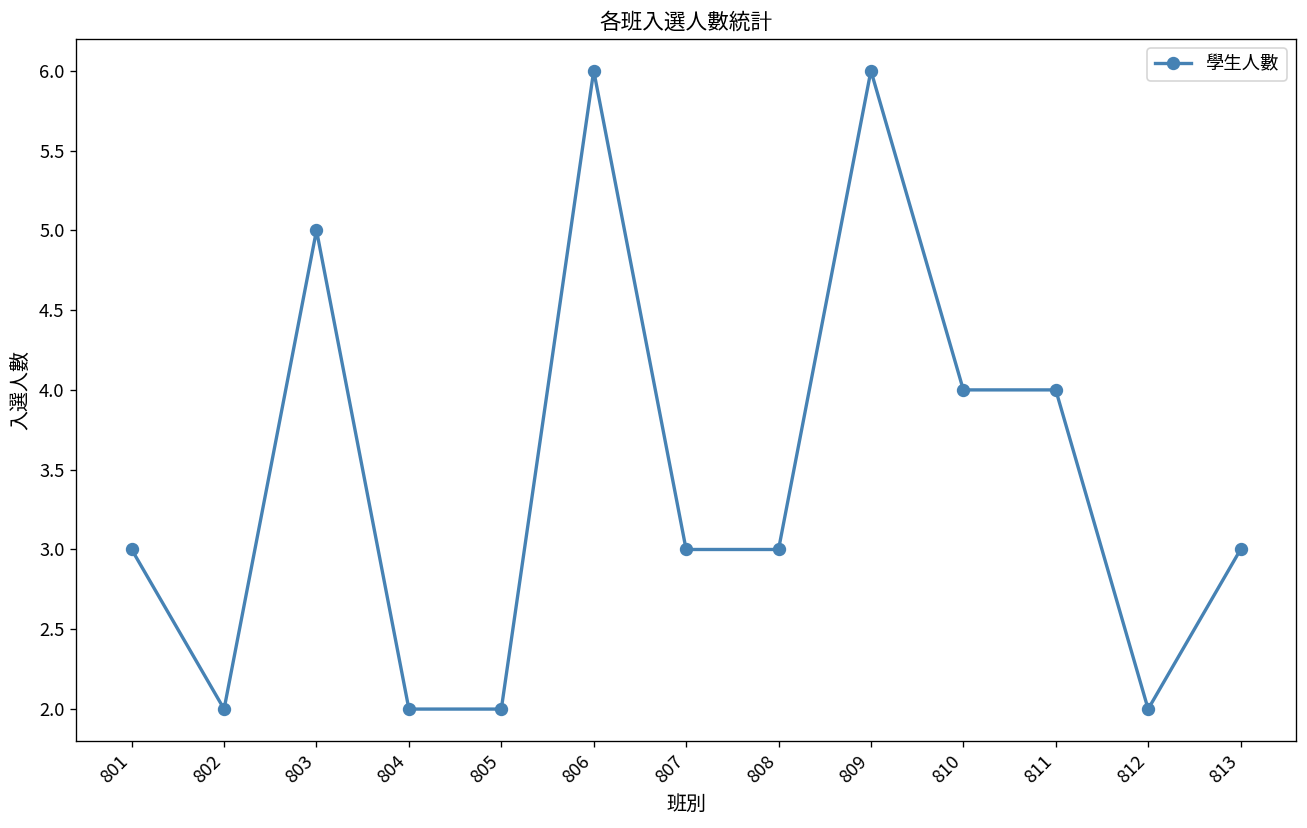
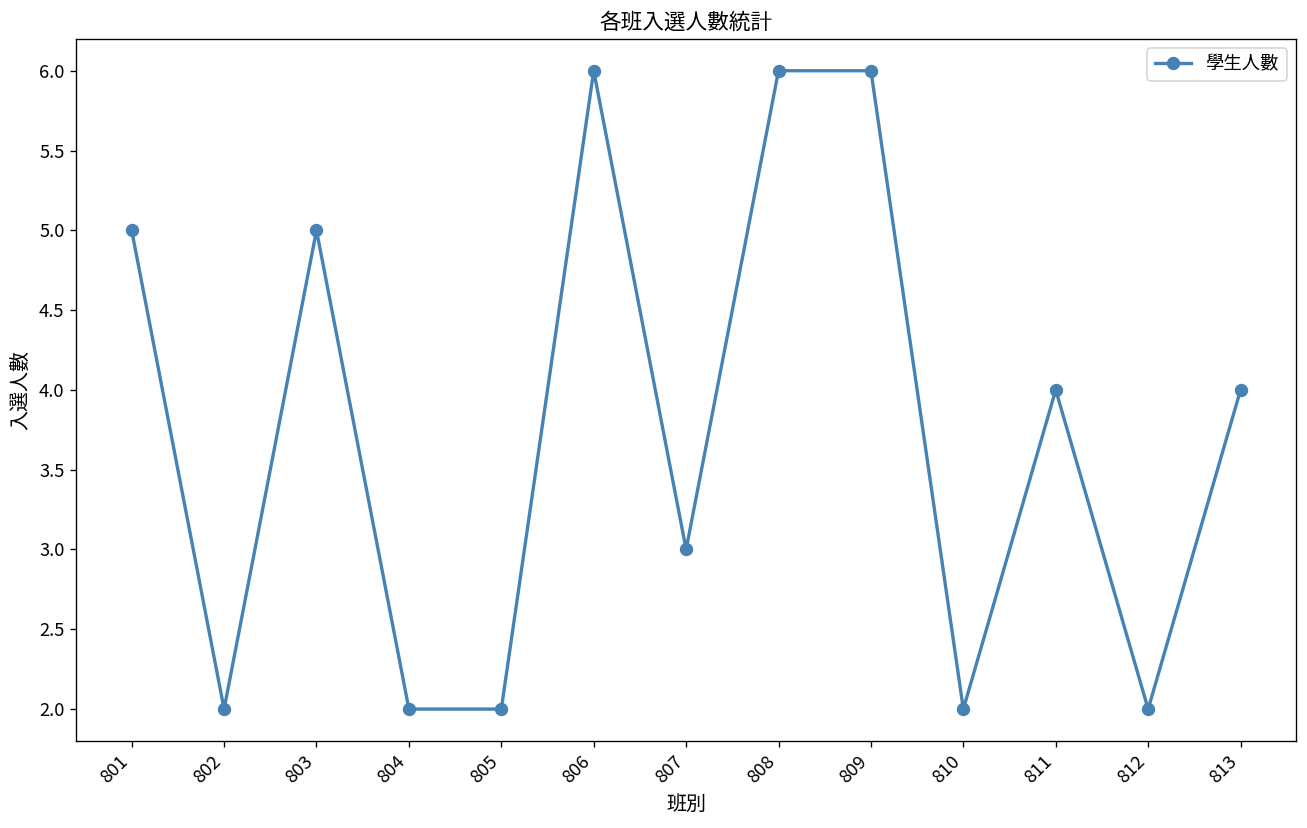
801: 3 -> 5
808: 3 -> 6
810: 4 -> 2
813: 3 -> 4
